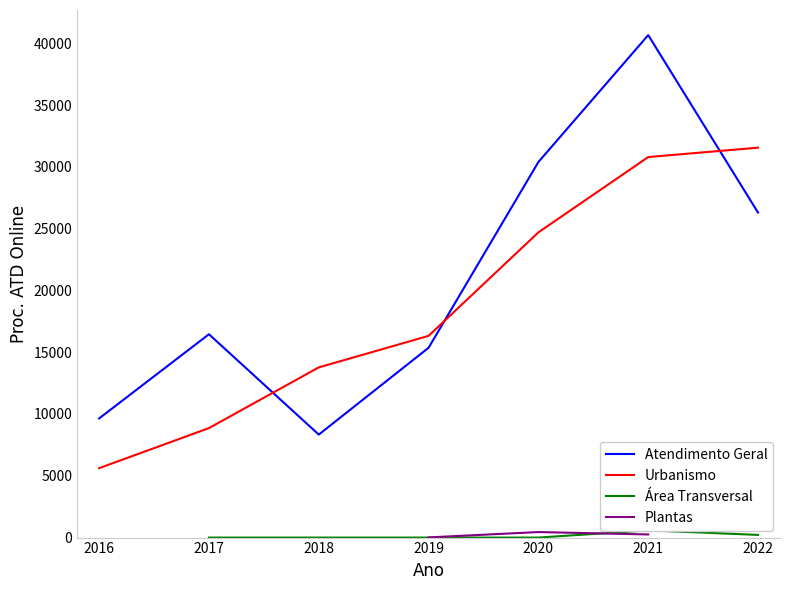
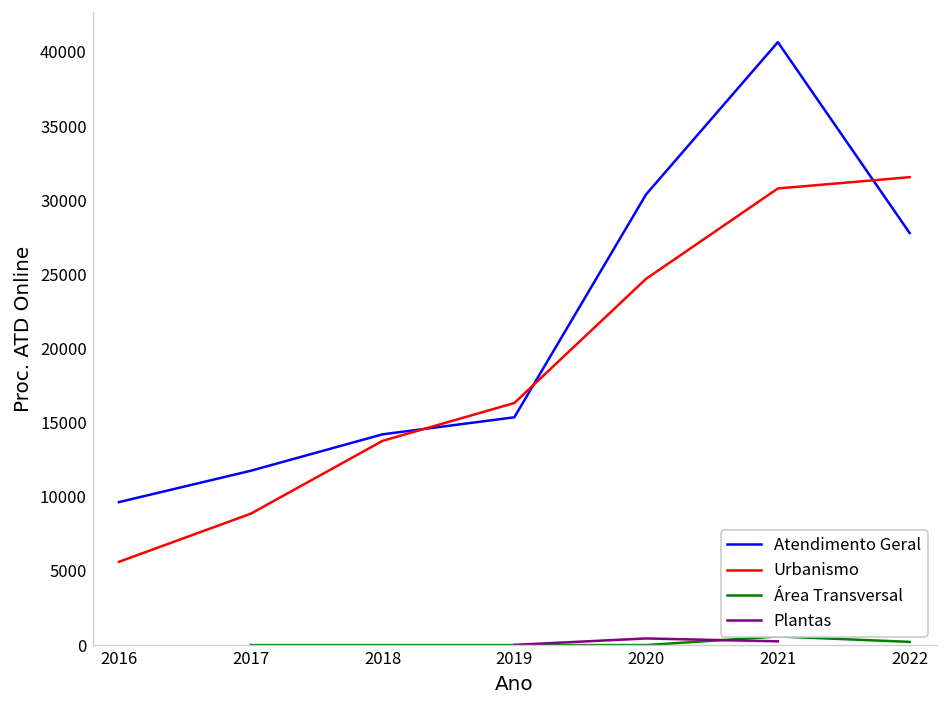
Atendimento Geral, 2017: 16500 -> 11800
Atendimento Geral, 2018: 8300 -> 14200
Atendimento Geral, 2022: 26300 -> 27800
